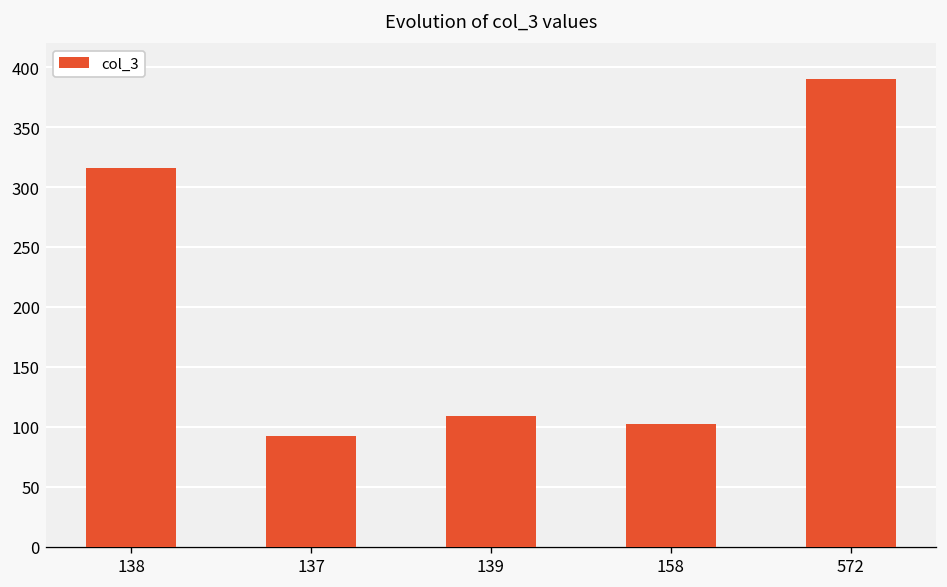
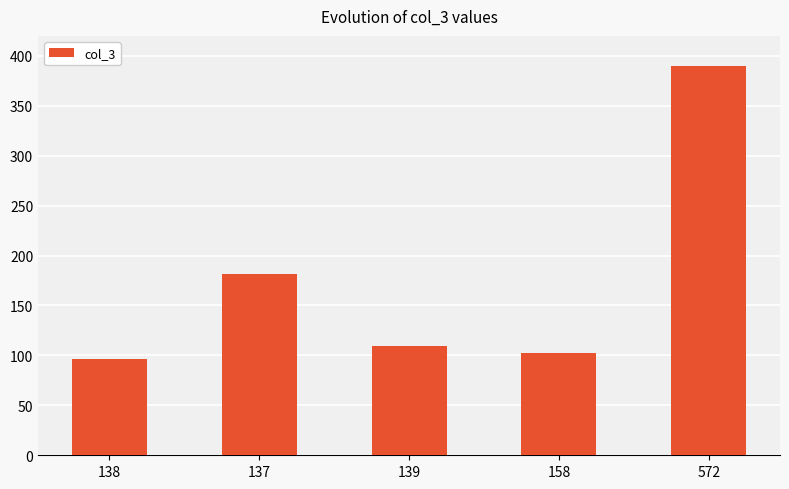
138: 320 -> 100
137: 90 -> 180
